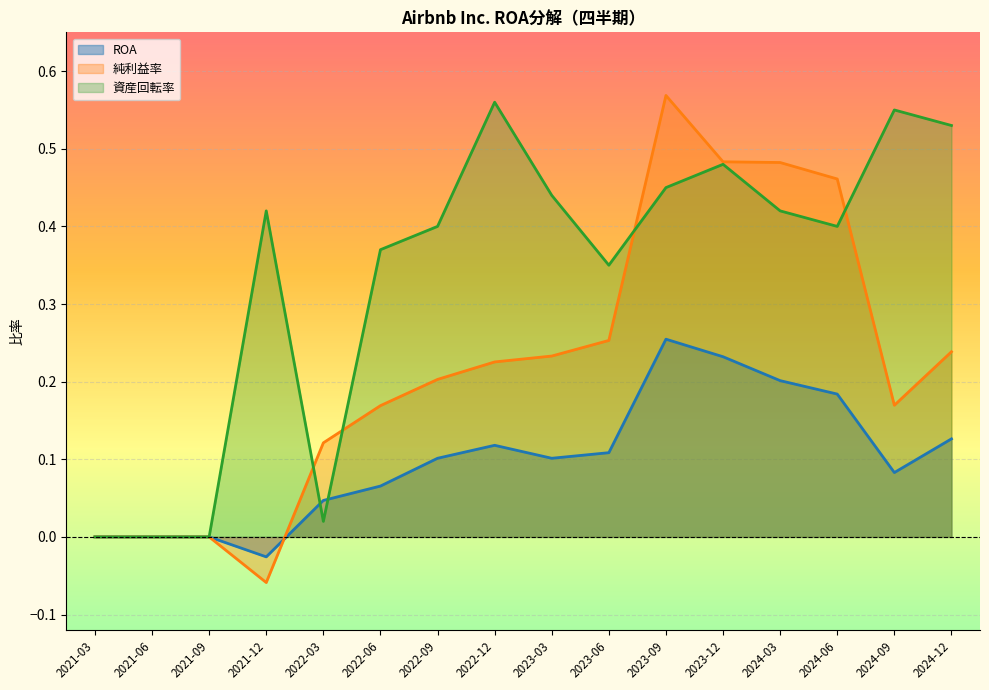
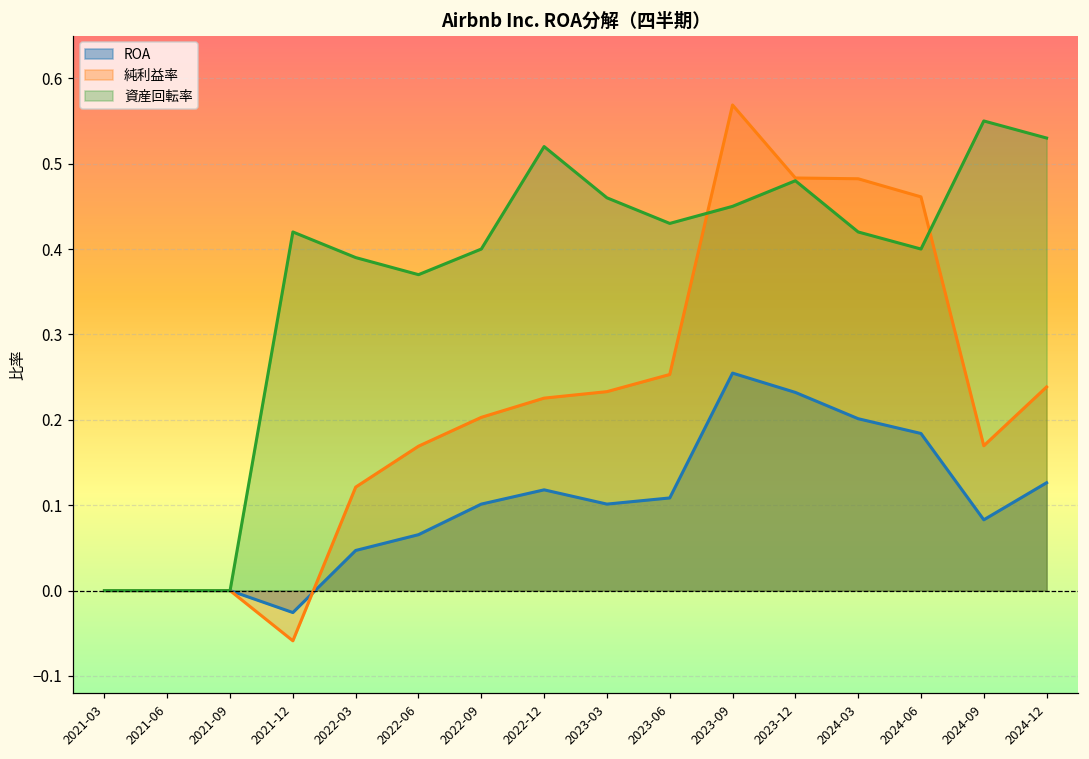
資産回転率, 2022-03: 0.02 -> 0.39
資産回転率, 2022-12: 0.56 -> 0.52
資産回転率, 2023-03: 0.44 -> 0.46
資産回転率, 2023-06: 0.35 -> 0.43
